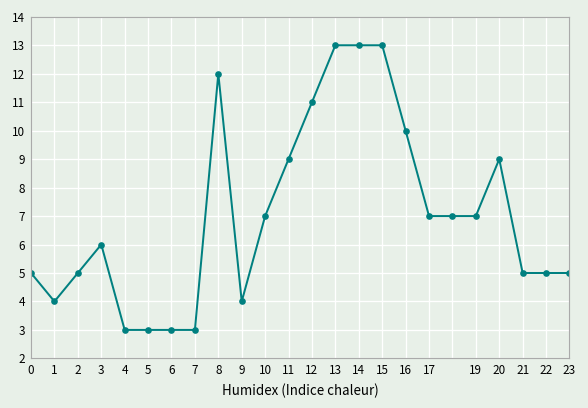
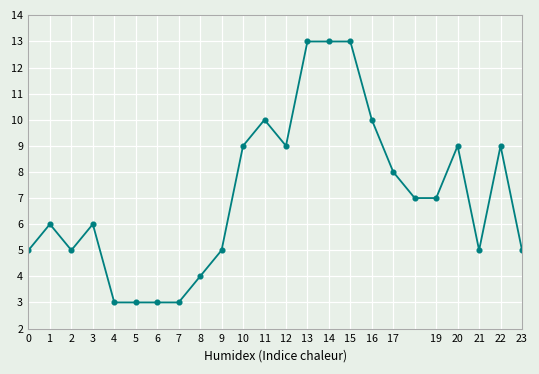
1: 4 -> 6
8: 12 -> 4
9: 4 -> 5
10: 7 -> 9
11: 9 -> 10
12: 11 -> 9
17: 7 -> 8
22: 5 -> 9
